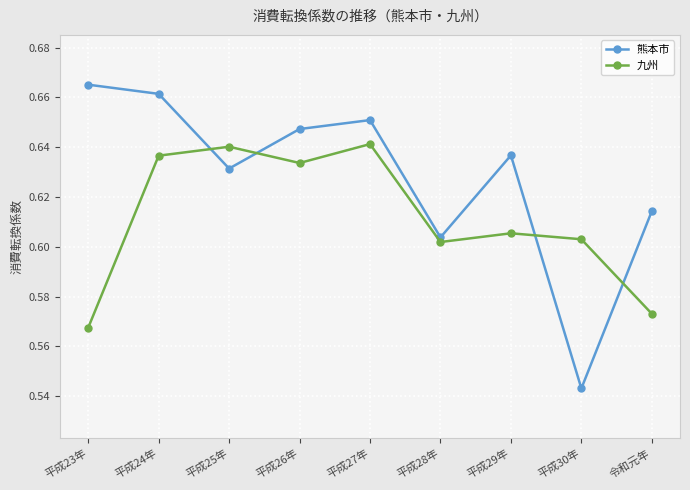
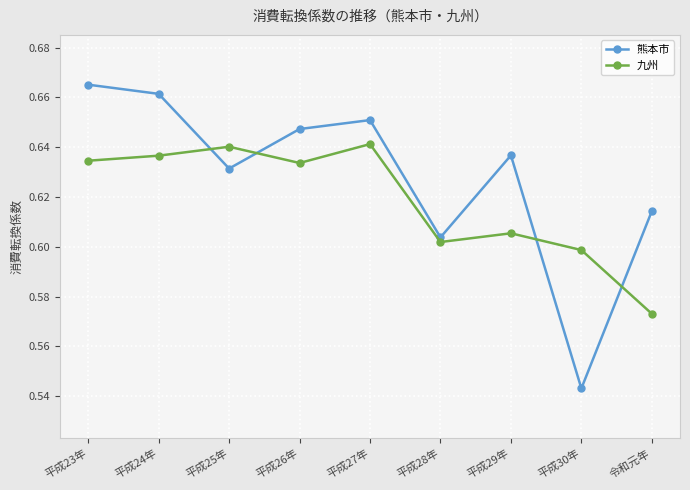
九州, 平成23年: 0.567 -> 0.635
九州, 平成30年: 0.603 -> 0.599
